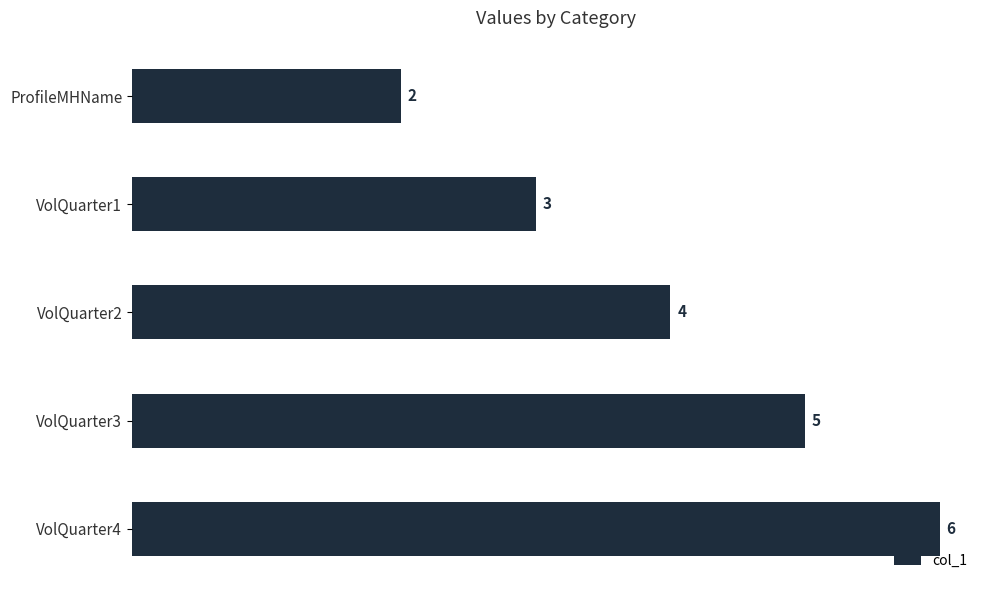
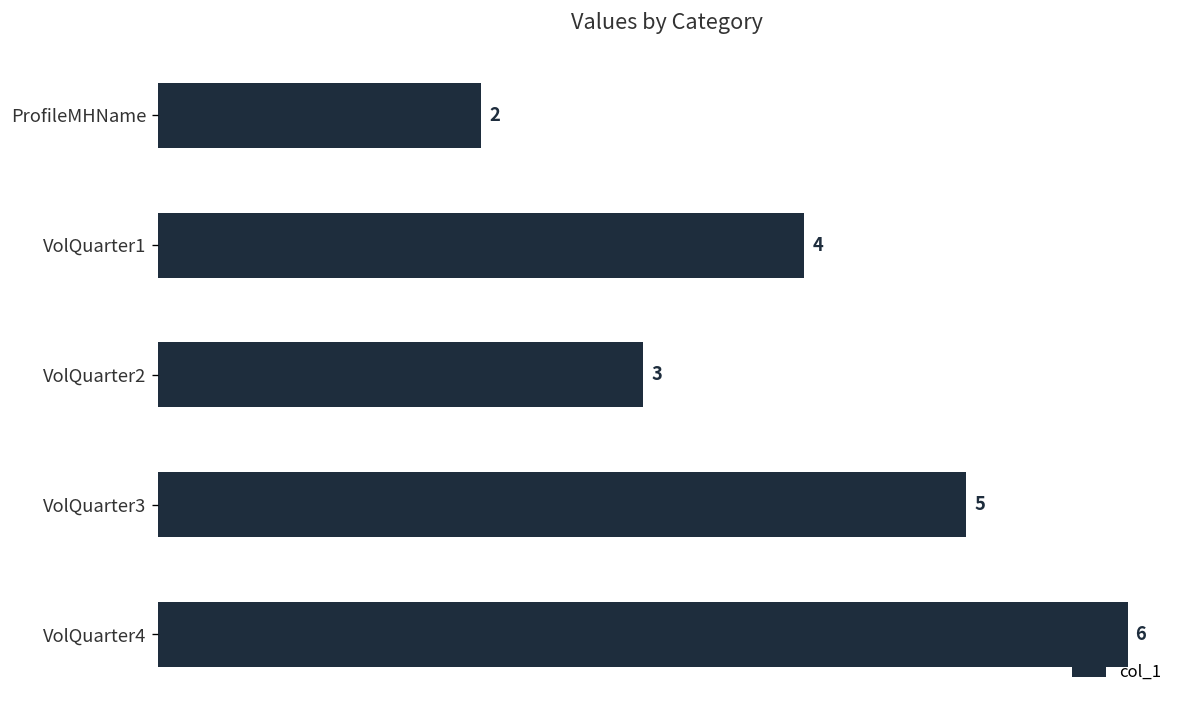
VolQuarter1: 3 -> 4
VolQuarter2: 4 -> 3
